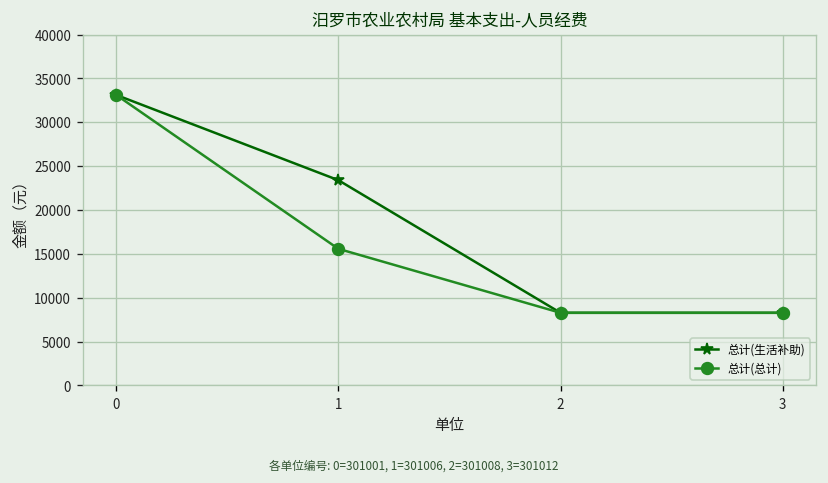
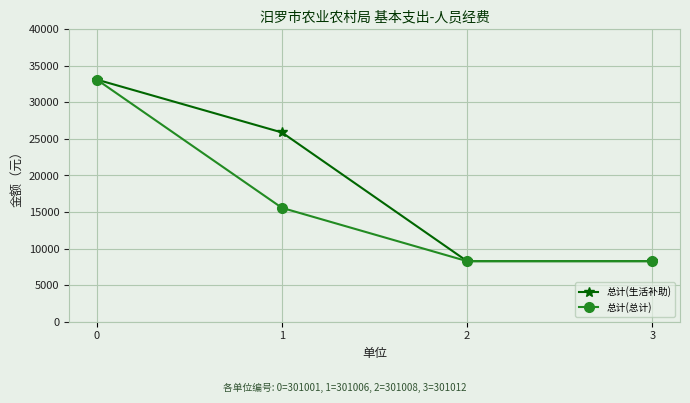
总计(生活补助), 1: 23000 -> 26000
